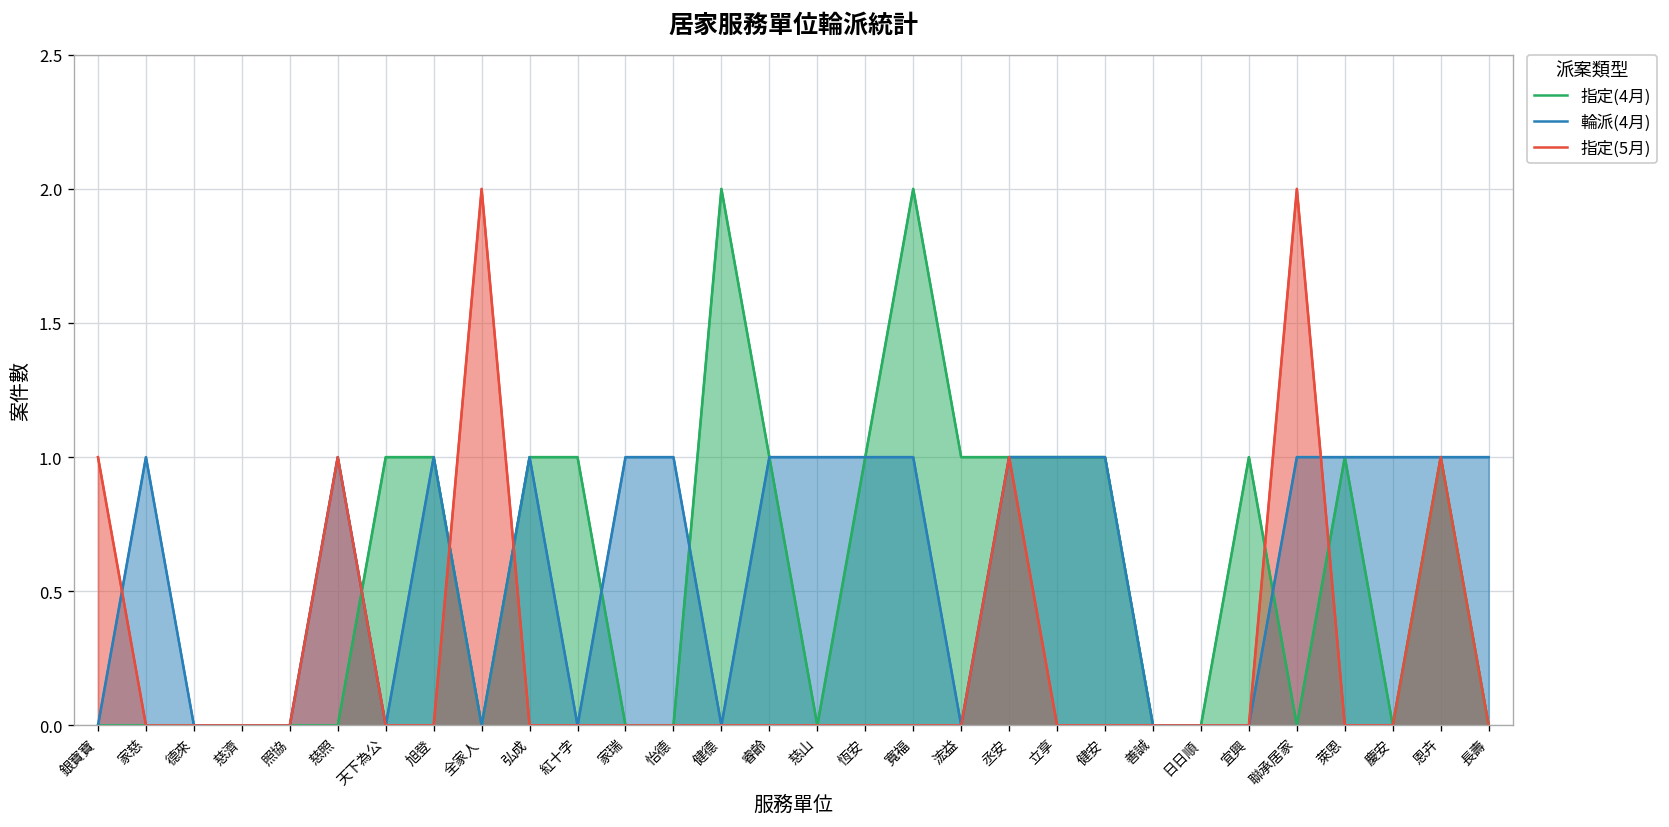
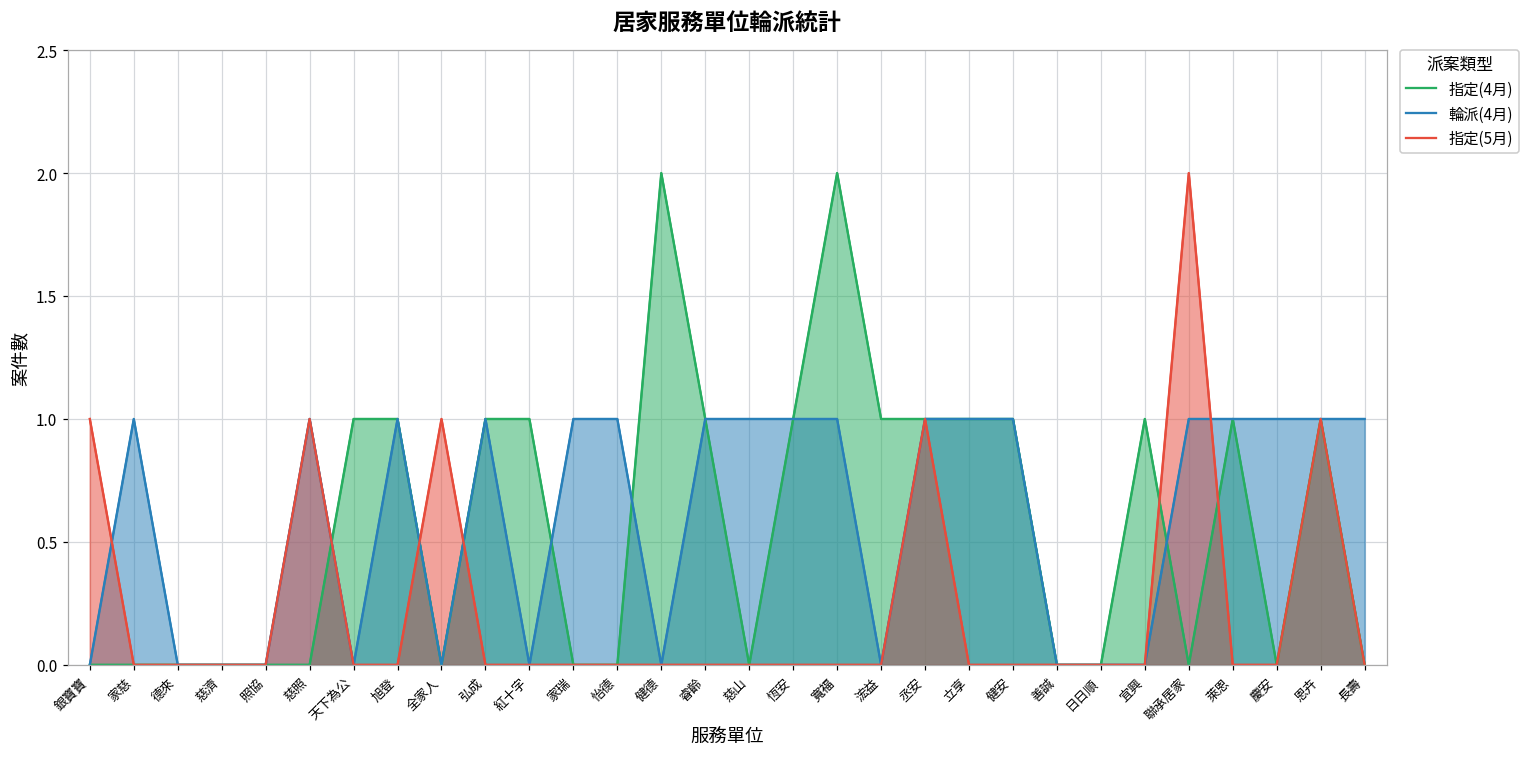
指定(5月), 全家人: 2 -> 1
